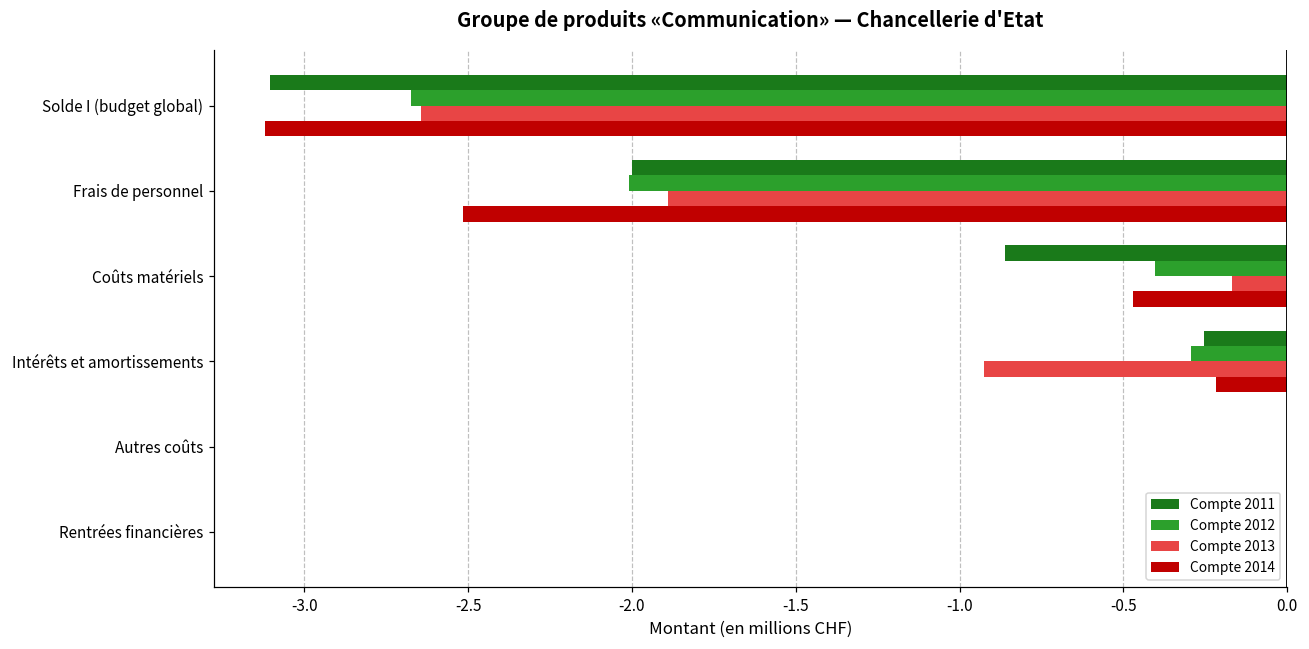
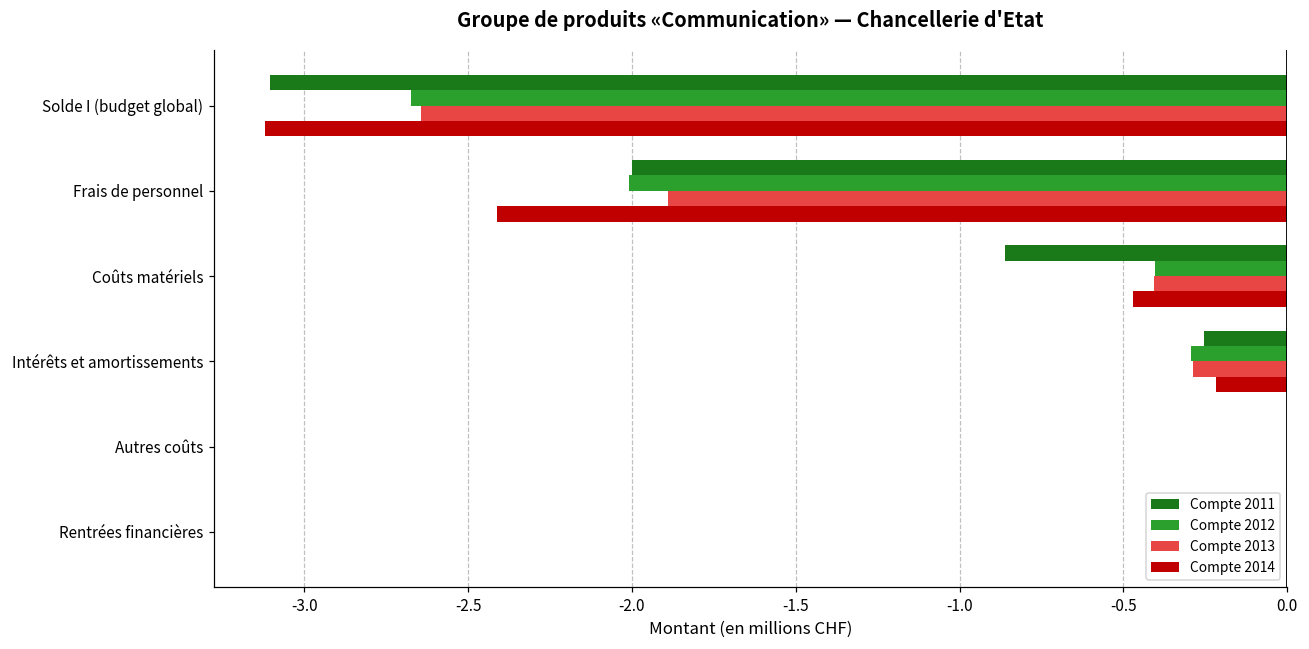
Compte 2014, Frais de personnel: -2.51 -> -2.41
Compte 2013, Coûts matériels: -0.17 -> -0.41
Compte 2013, Intérêts et amortissements: -0.93 -> -0.29
